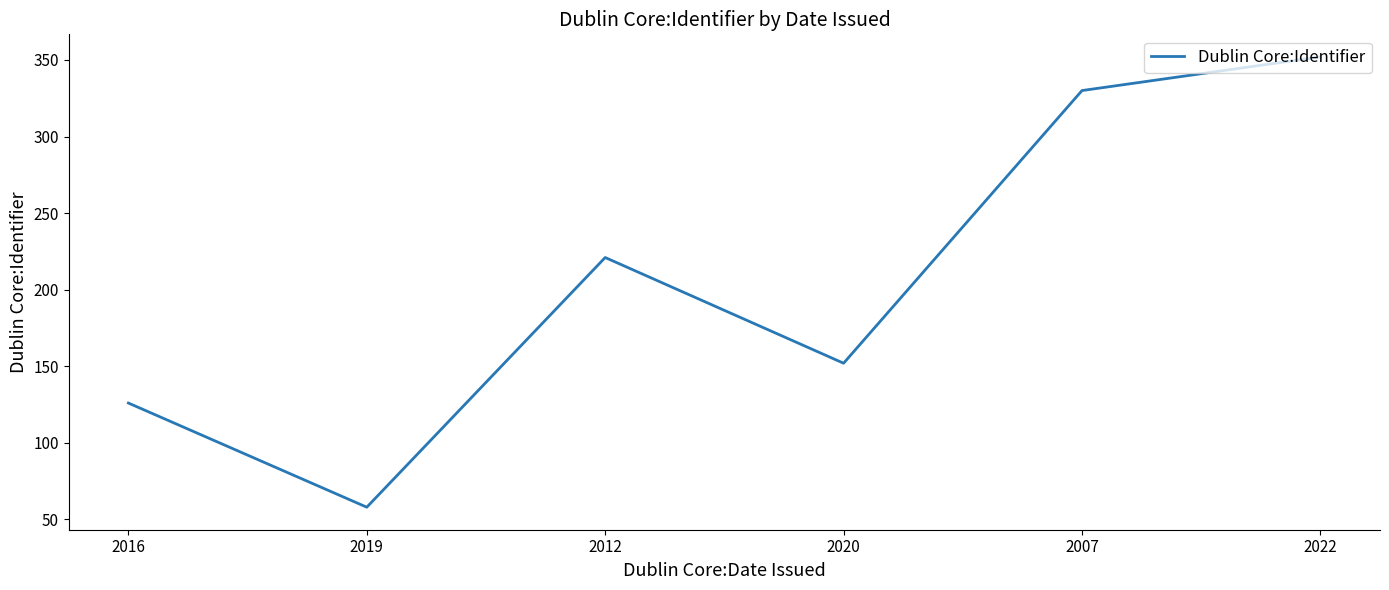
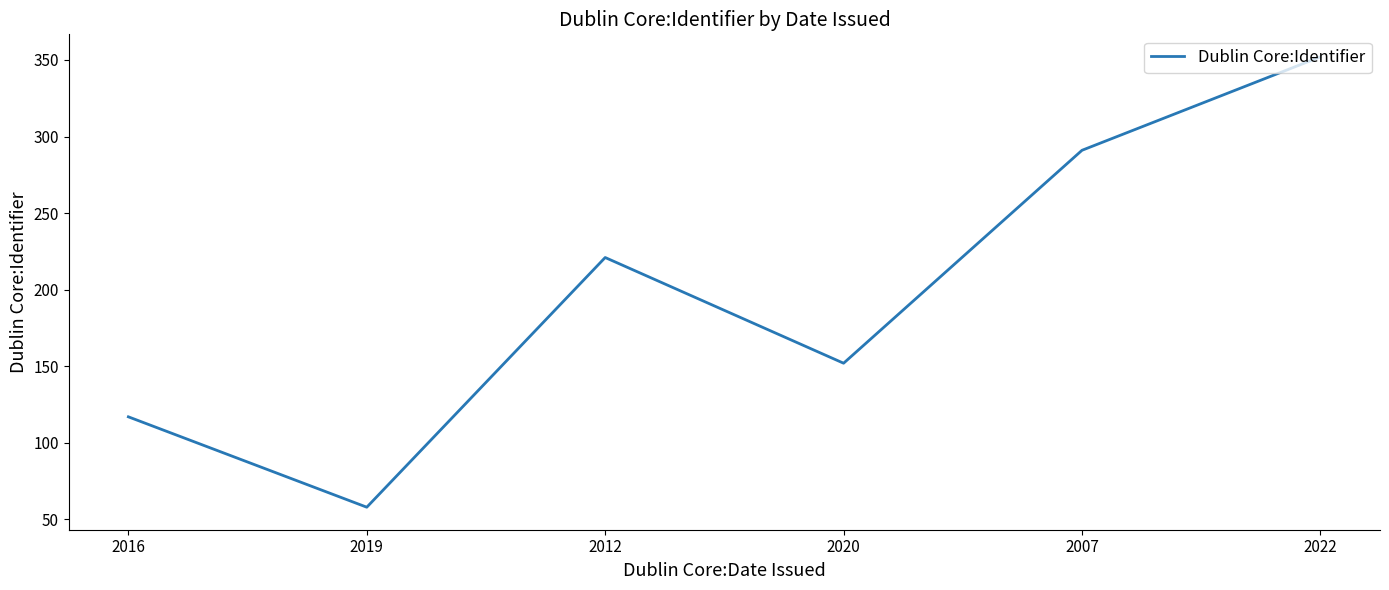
2016: 126 -> 117
2007: 330 -> 291
